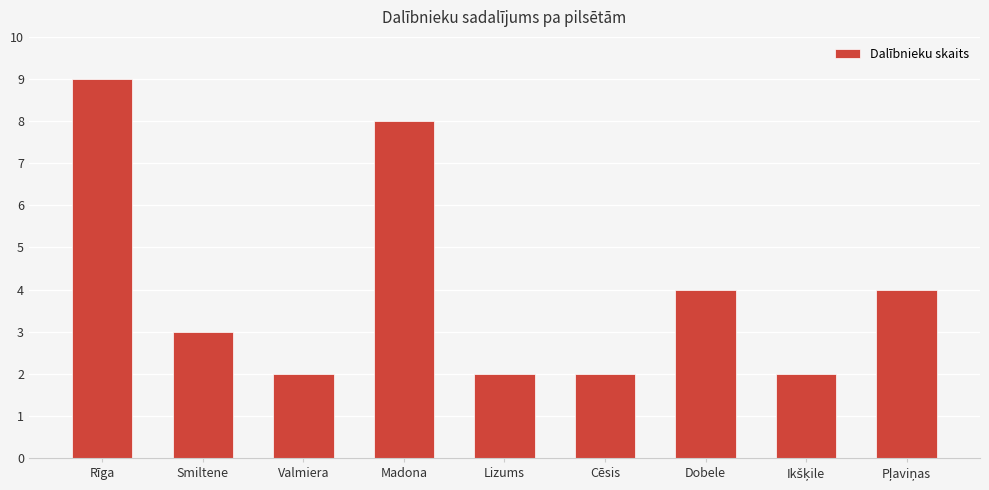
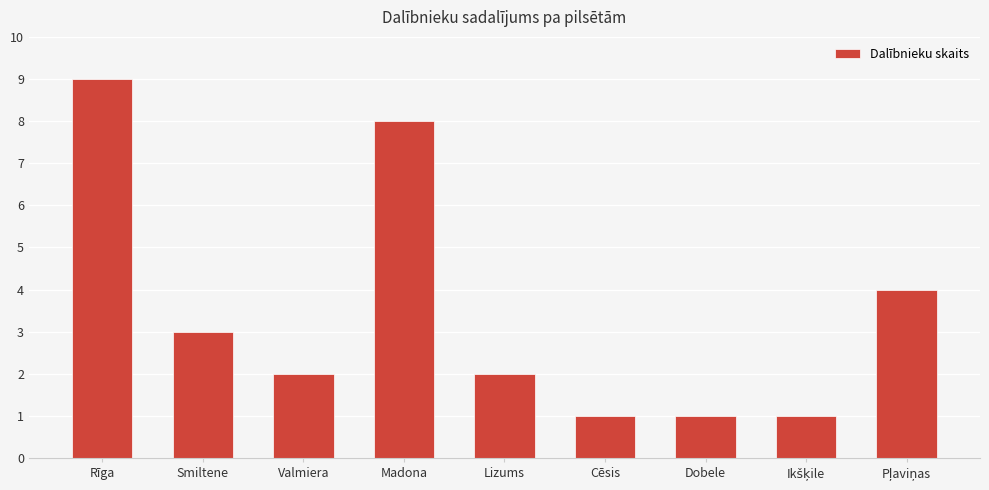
Cēsis: 2 -> 1
Dobele: 4 -> 1
Ikšķile: 2 -> 1
